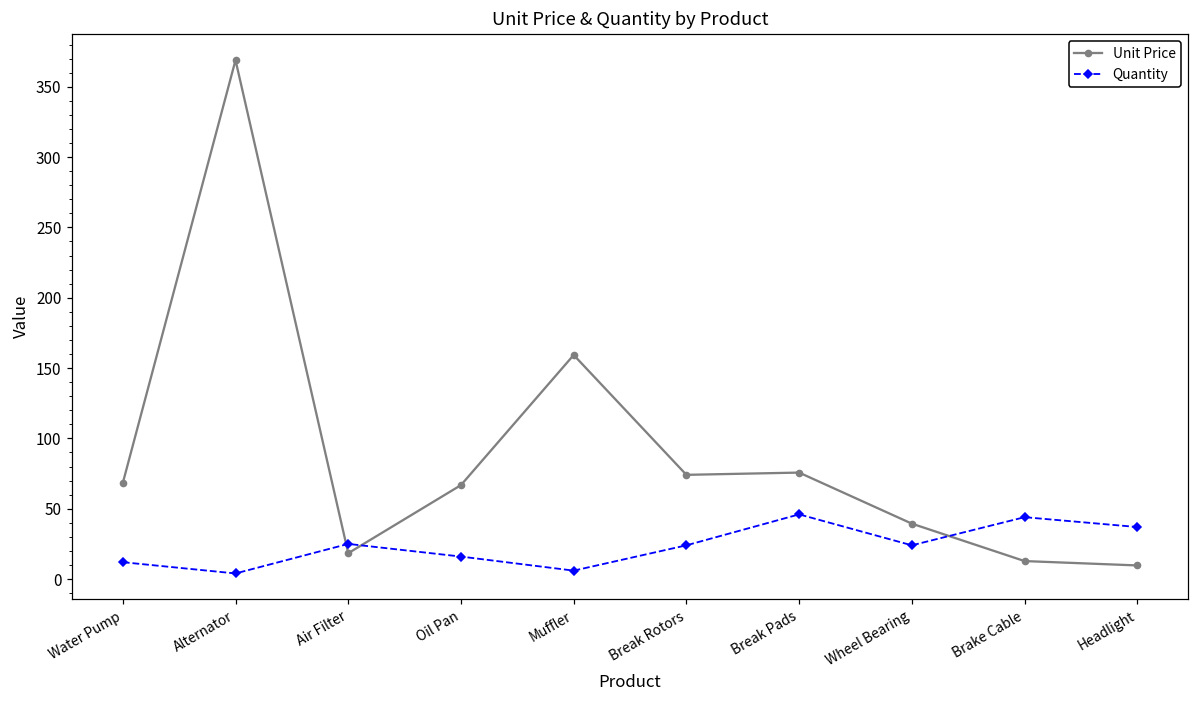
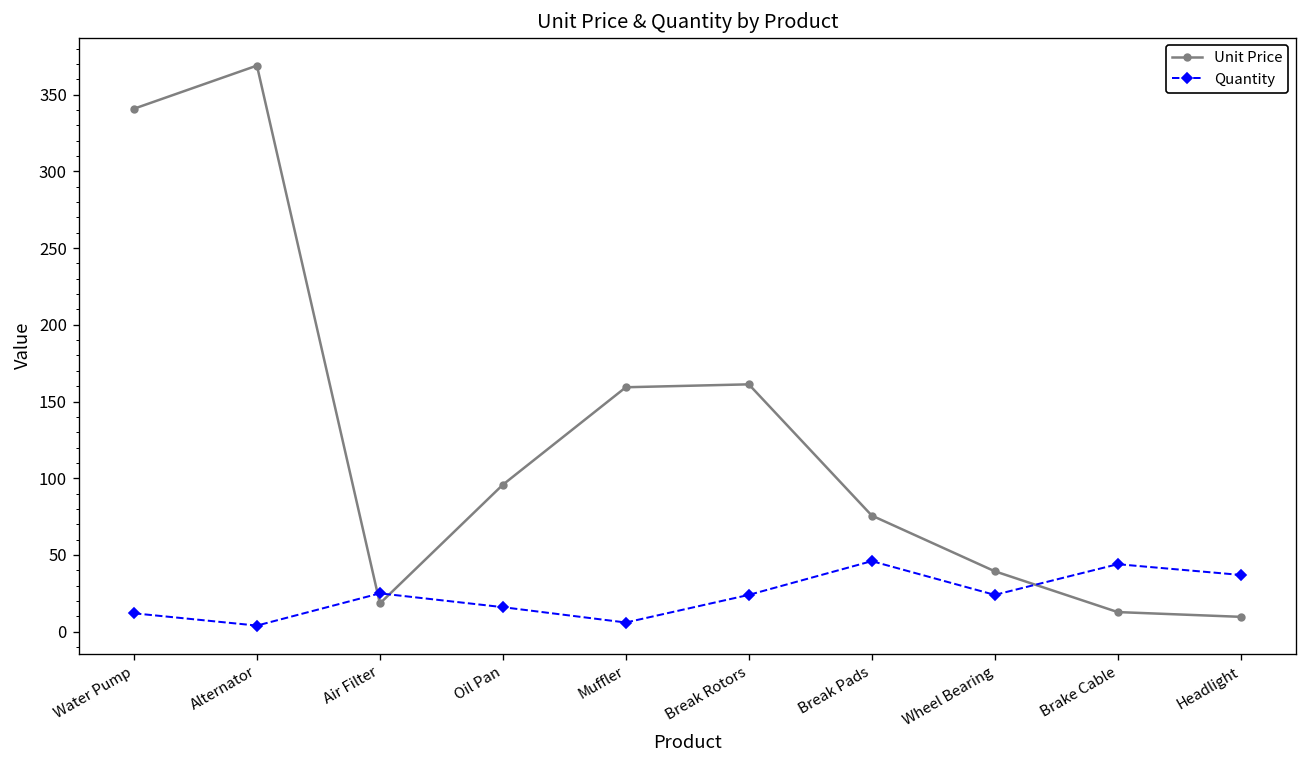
Unit Price, Water Pump: 68 -> 341
Unit Price, Oil Pan: 67 -> 96
Unit Price, Break Rotors: 74 -> 161
